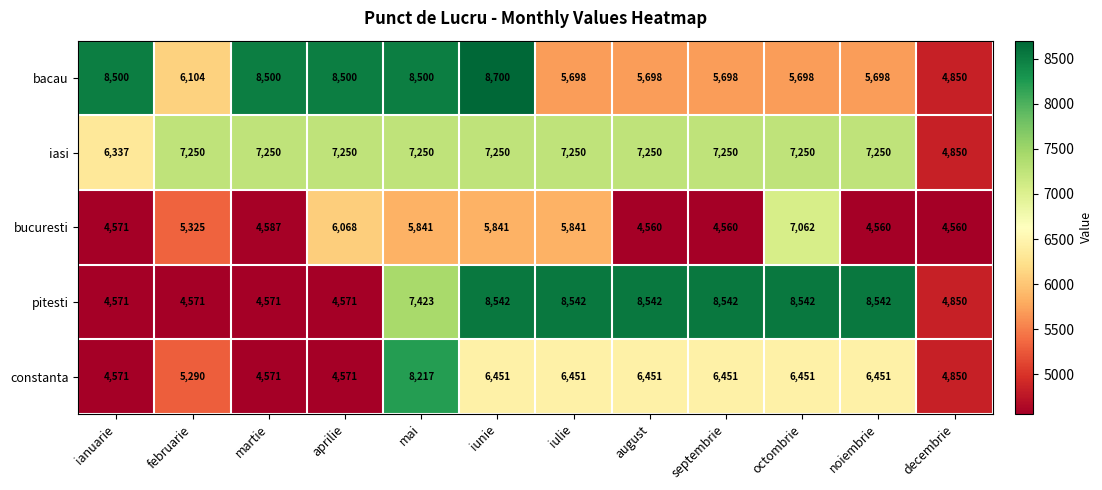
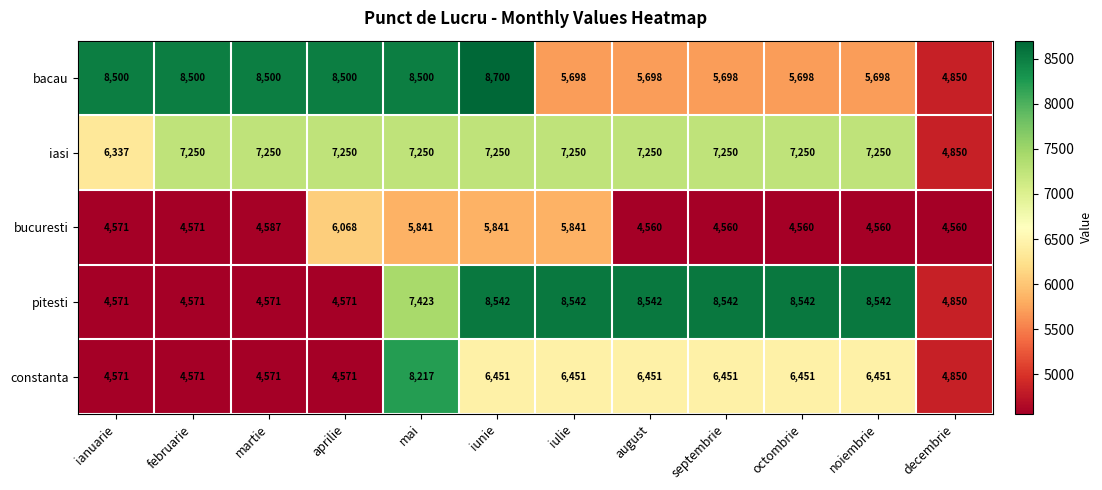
bacau, februarie: 6,104 -> 8,500
bucuresti, februarie: 5,325 -> 4,571
bucuresti, octombrie: 7,062 -> 4,560
constanta, februarie: 5,290 -> 4,571
